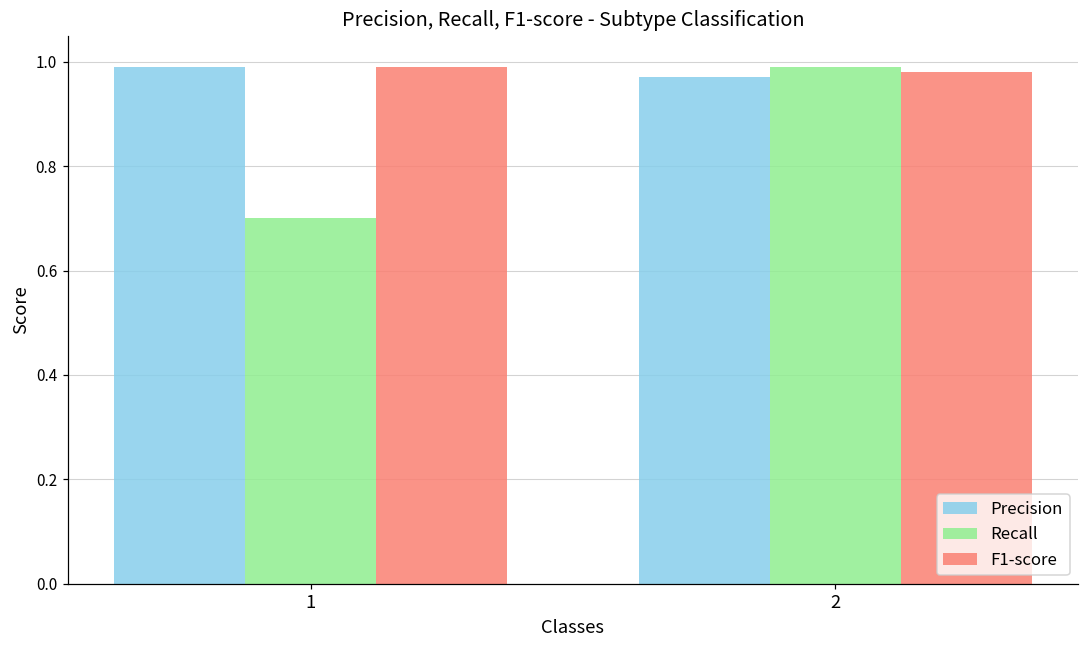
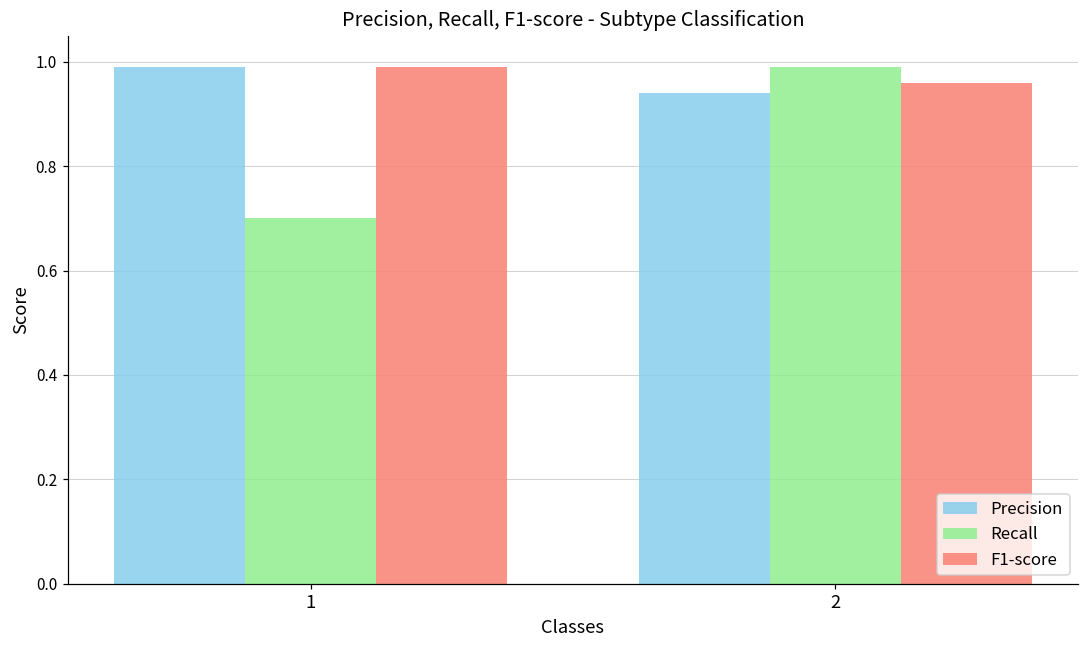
Precision, 2: 0.97 -> 0.94
F1-score, 2: 0.98 -> 0.96
